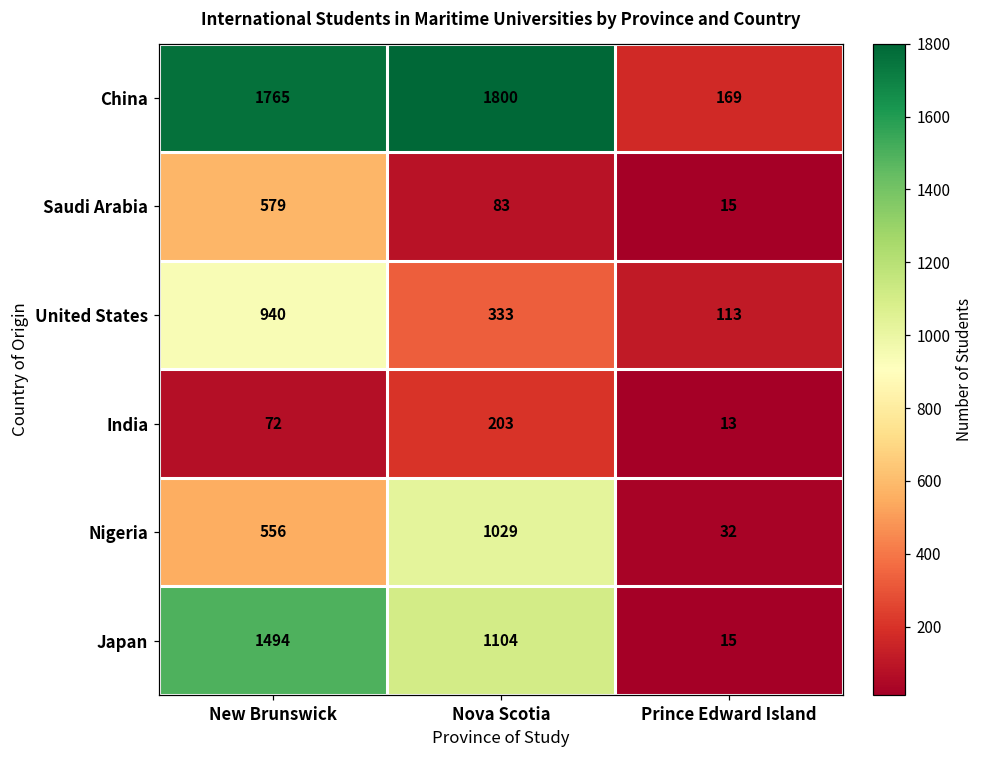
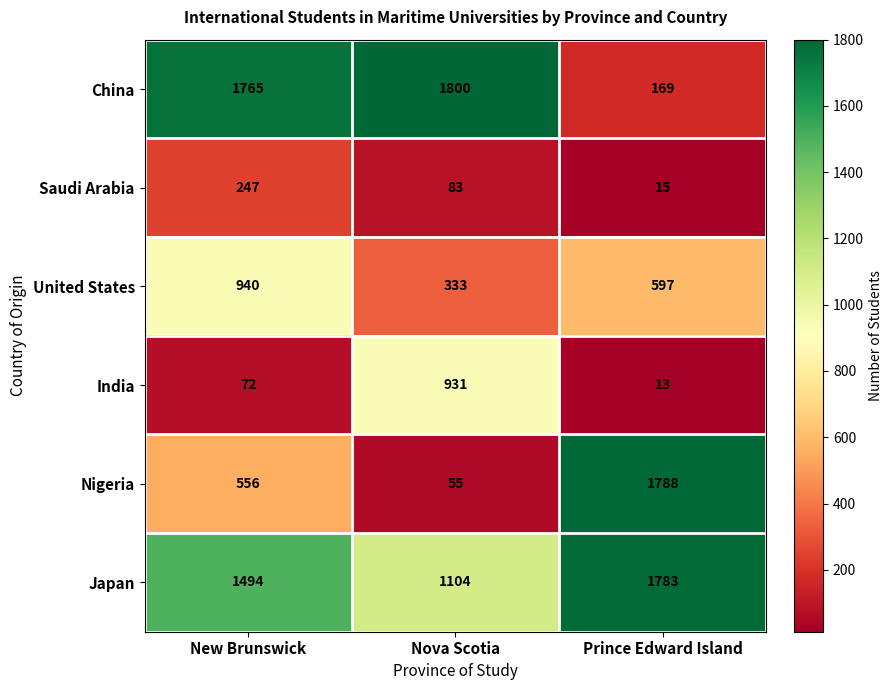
Saudi Arabia, New Brunswick: 579 -> 247
United States, Prince Edward Island: 113 -> 597
India, Nova Scotia: 203 -> 931
Nigeria, Nova Scotia: 1029 -> 55
Nigeria, Prince Edward Island: 32 -> 1788
Japan, Prince Edward Island: 15 -> 1783
